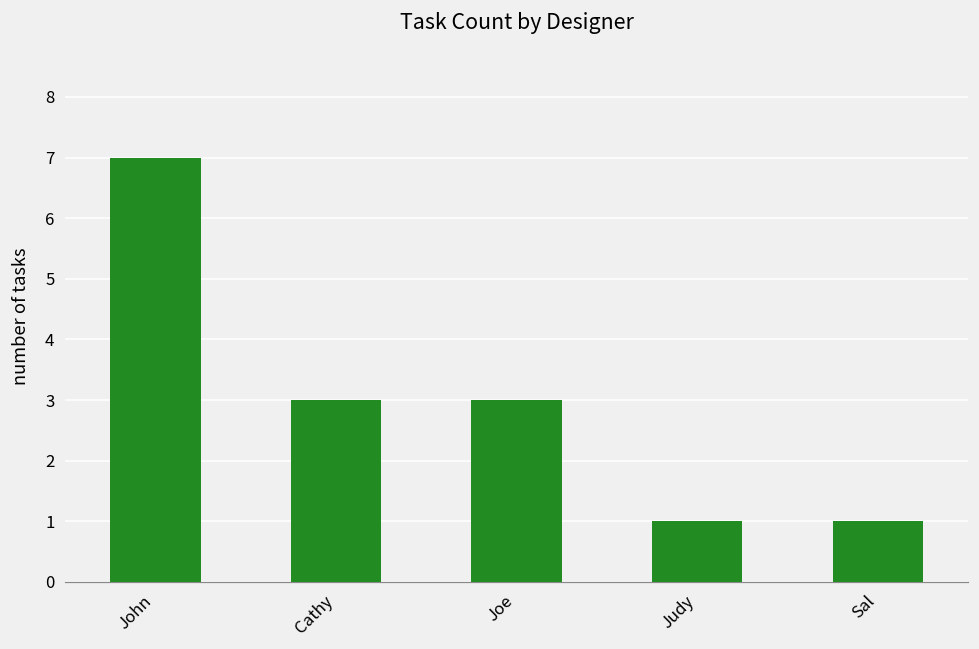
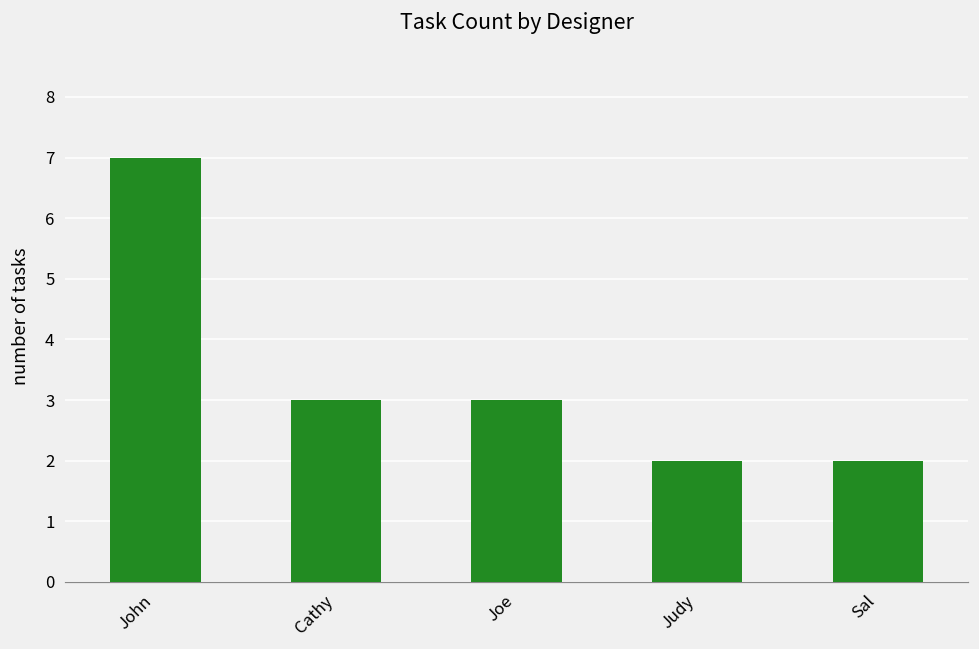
Judy: 1 -> 2
Sal: 1 -> 2
